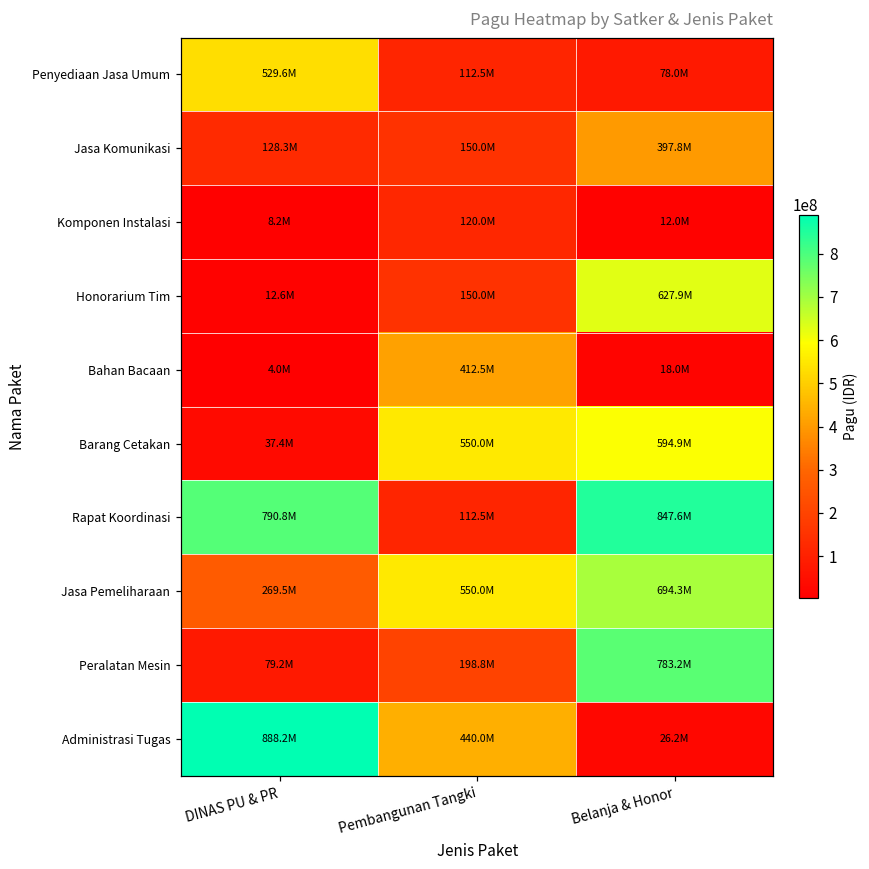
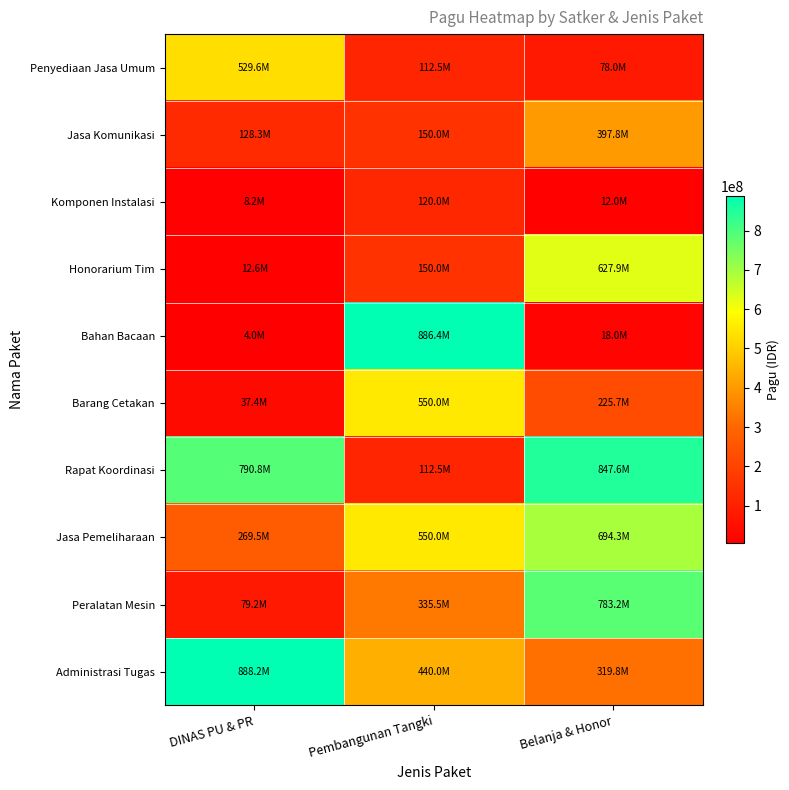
Bahan Bacaan, Pembangunan Tangki: 412.5M -> 886.4M
Barang Cetakan, Belanja & Honor: 594.9M -> 225.7M
Peralatan Mesin, Pembangunan Tangki: 198.8M -> 335.5M
Administrasi Tugas, Belanja & Honor: 26.2M -> 319.8M
